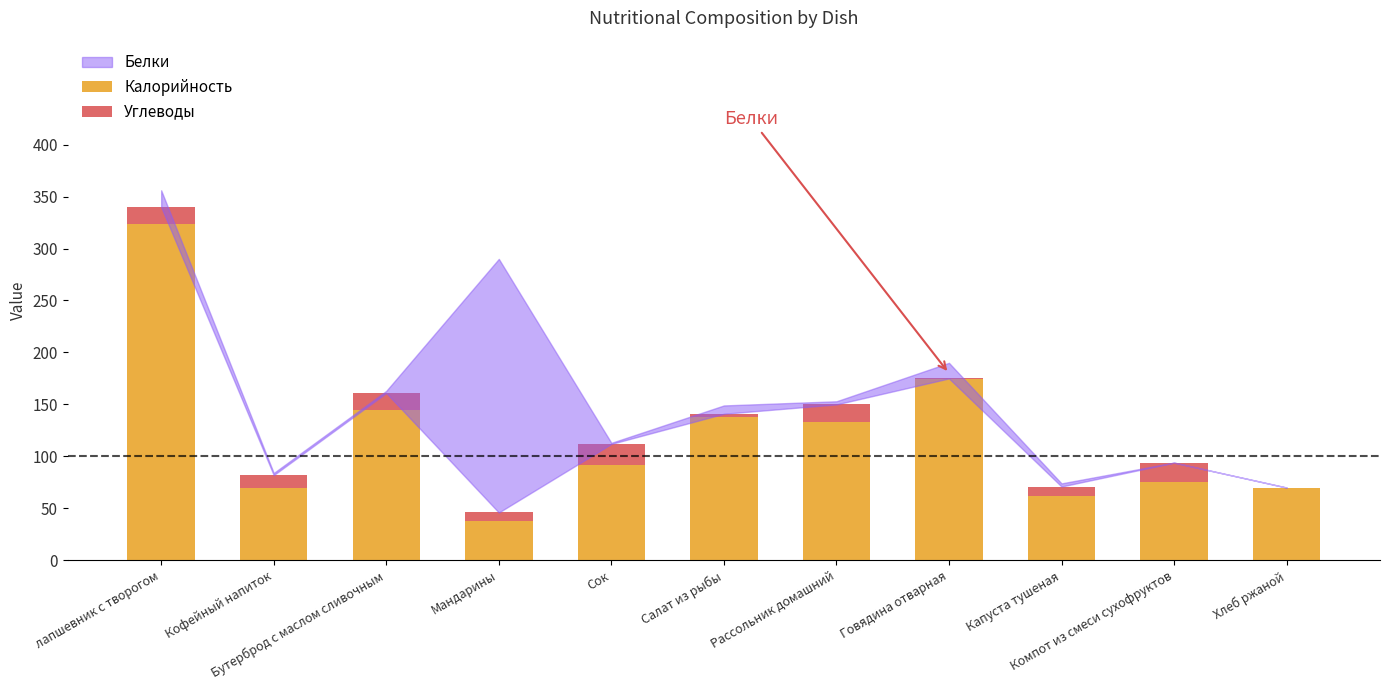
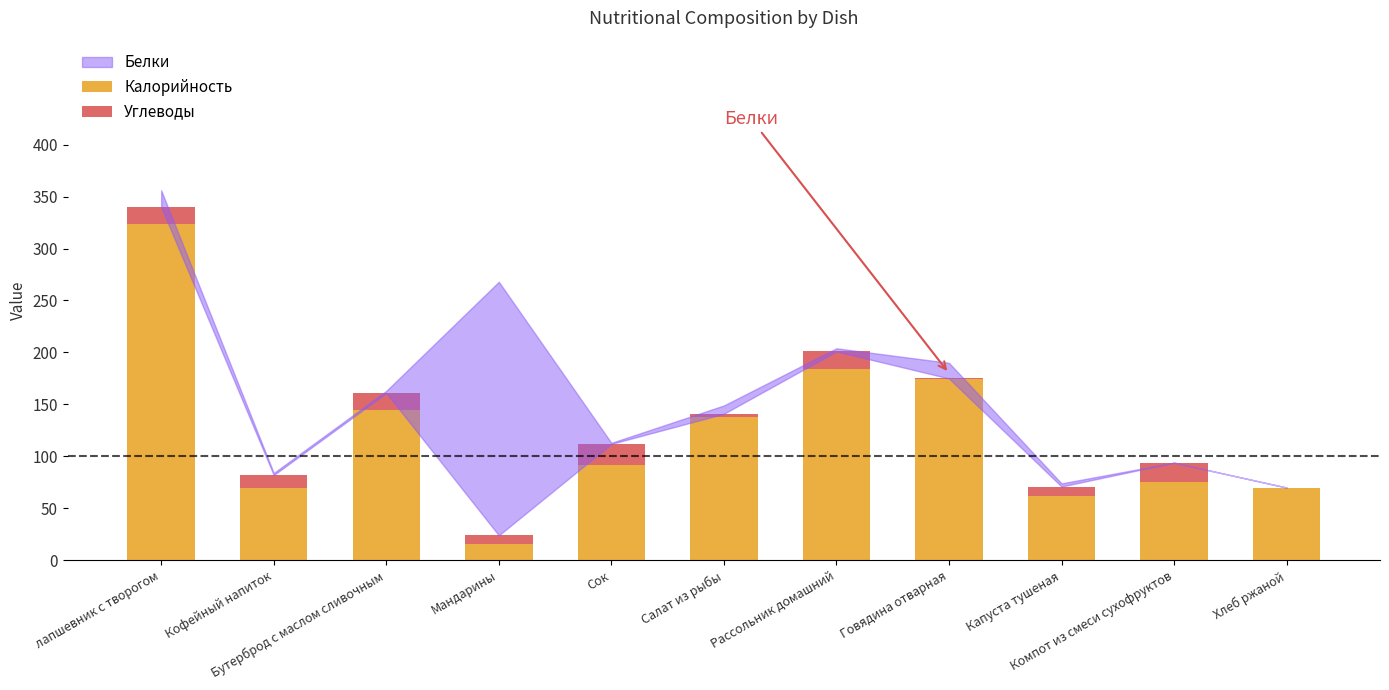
Калорийность, Мандарины: 38 -> 16
Калорийность, Рассольник домашний: 133 -> 184
